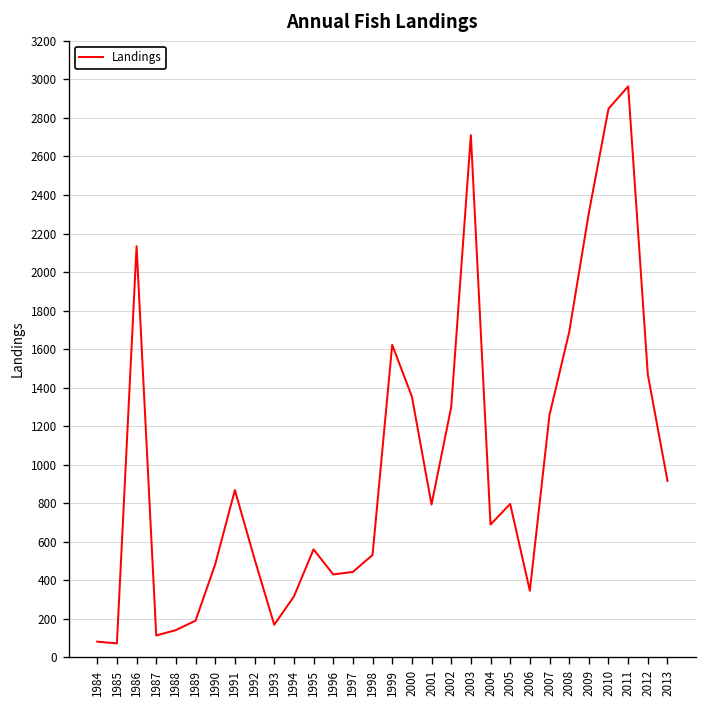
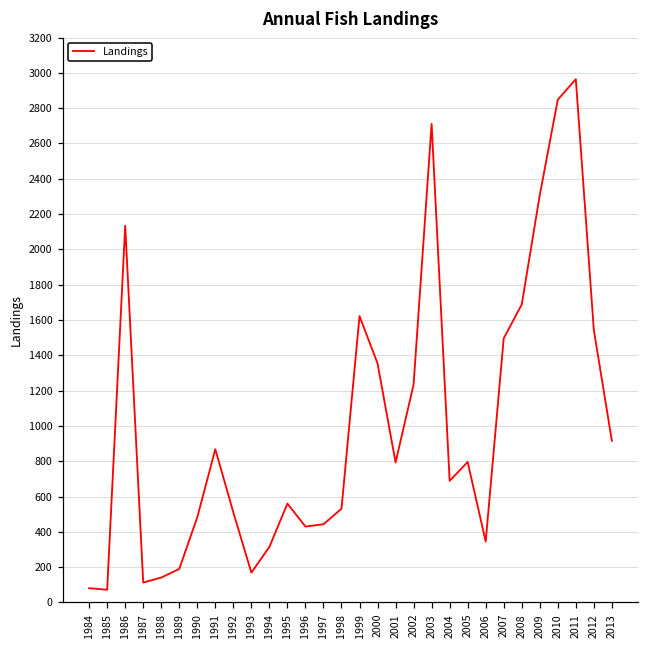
2002: 1300 -> 1240
2007: 1260 -> 1500
2012: 1470 -> 1540
